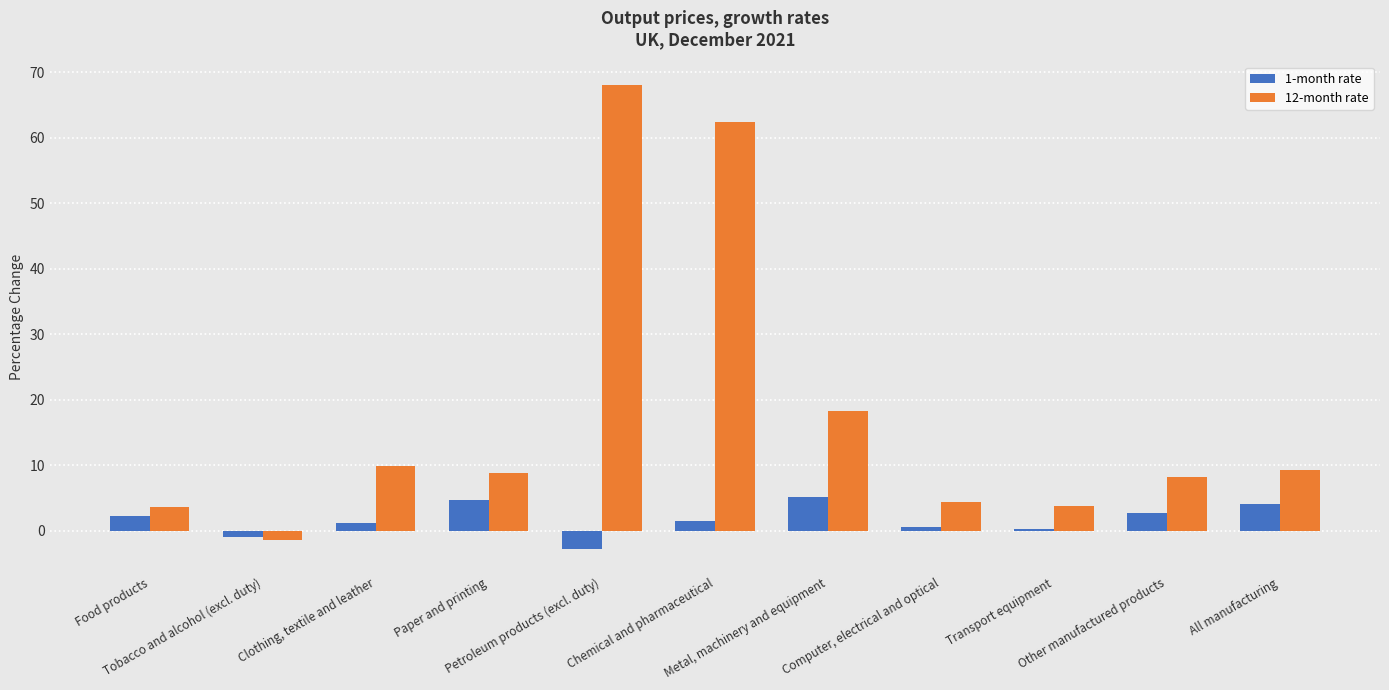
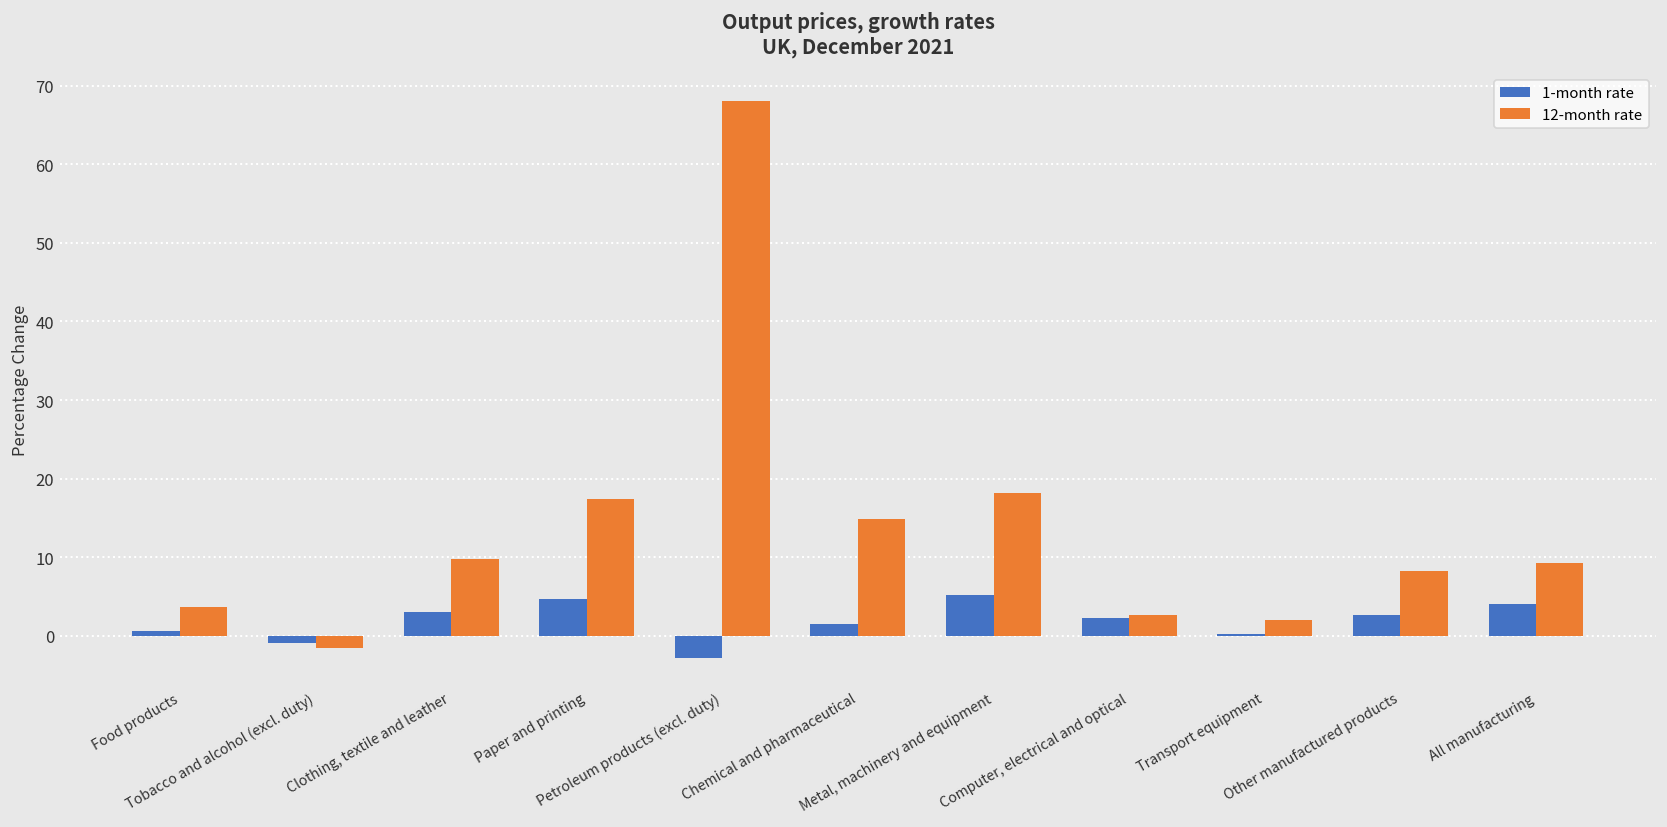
1-month rate, Food products: 2 -> 1
1-month rate, Clothing, textile and leather: 1 -> 3
12-month rate, Paper and printing: 9 -> 17
12-month rate, Chemical and pharmaceutical: 62 -> 15
1-month rate, Computer, electrical and optical: 1 -> 2
12-month rate, Computer, electrical and optical: 4 -> 3
12-month rate, Transport equipment: 4 -> 2
